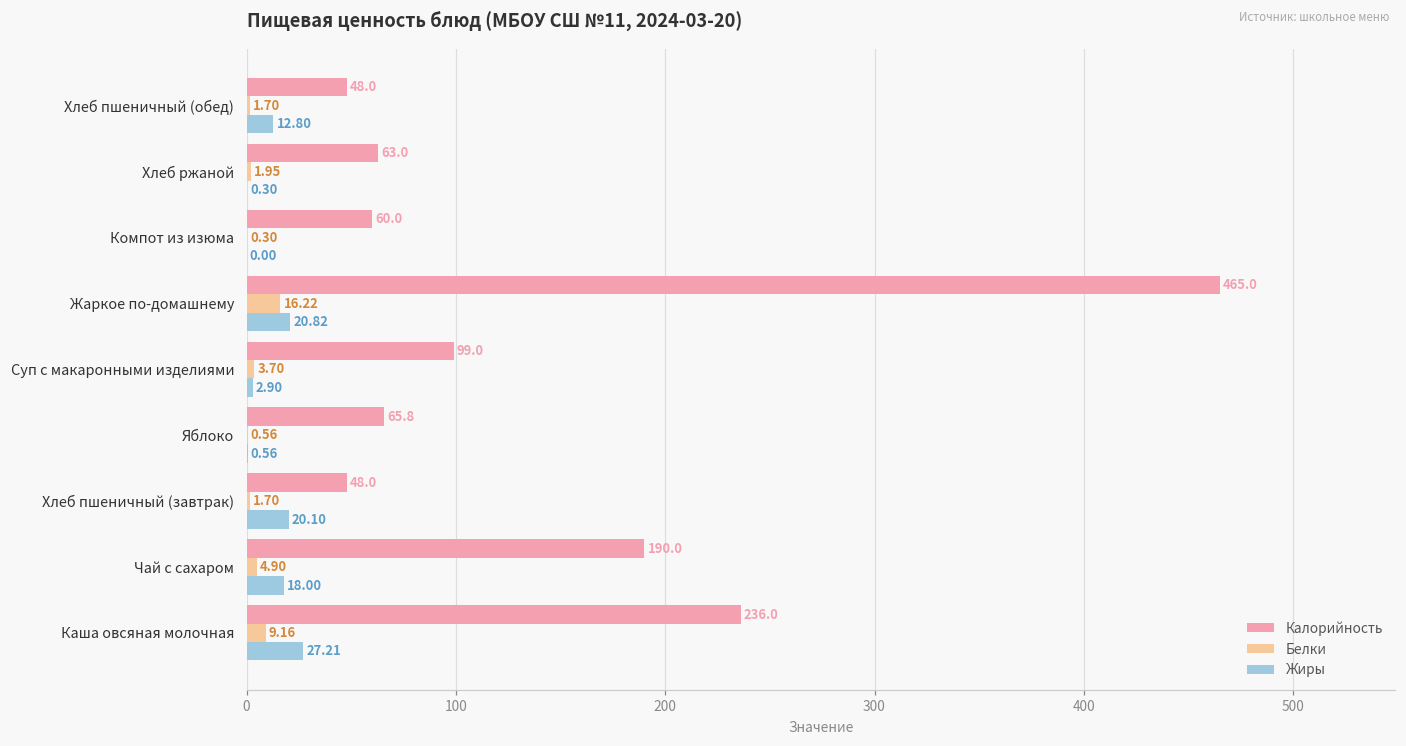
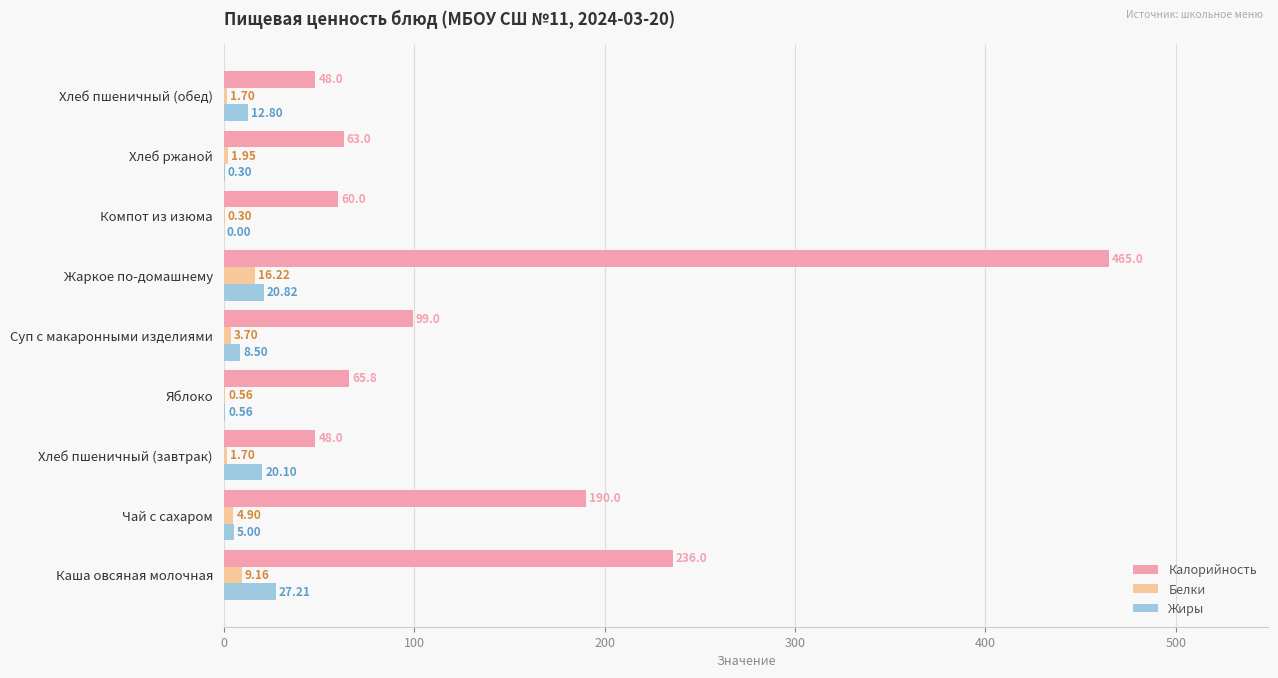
Жиры, Суп с макаронными изделиями: 2.90 -> 8.50
Жиры, Чай с сахаром: 18.00 -> 5.00
